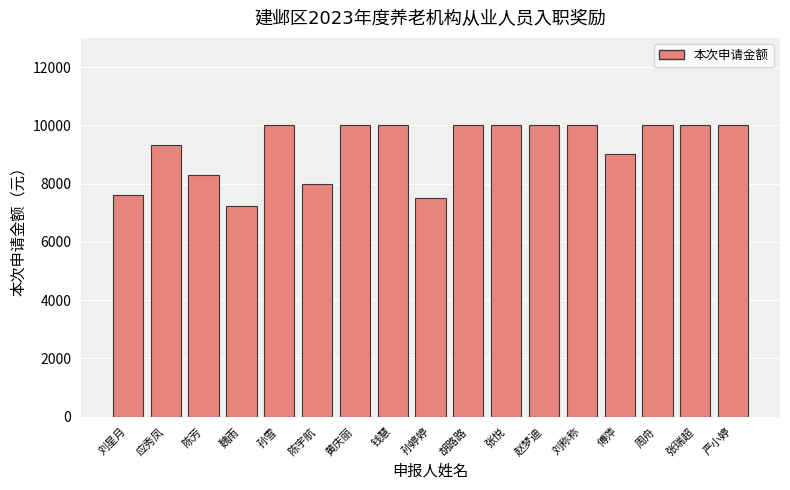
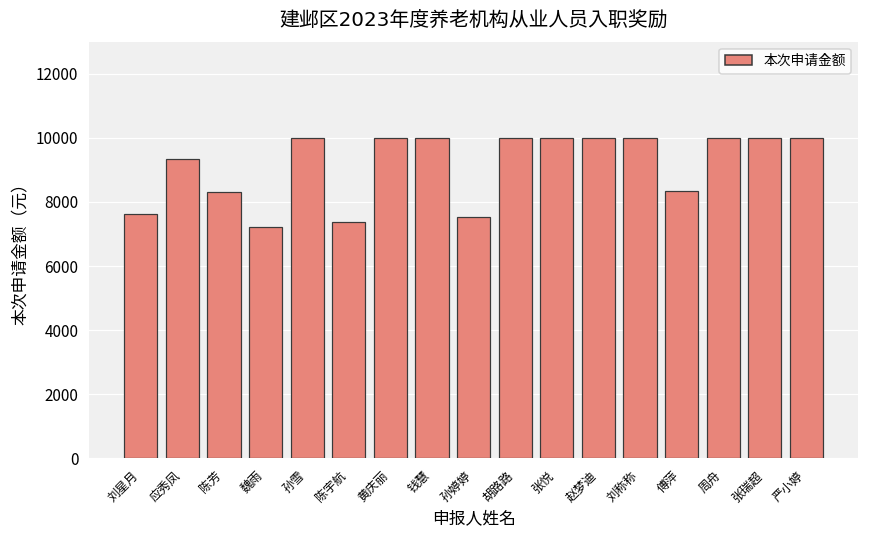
陈宇航: 8000 -> 7400
傅萍: 9000 -> 8400
